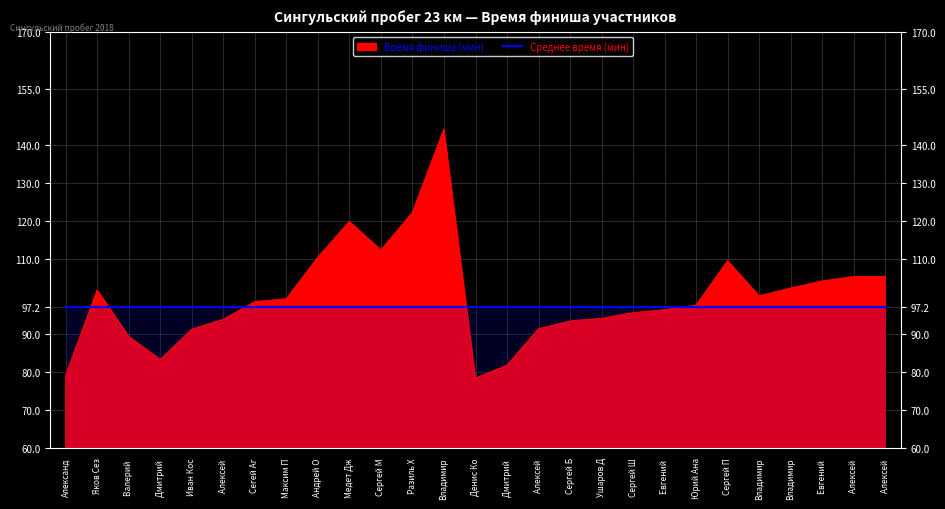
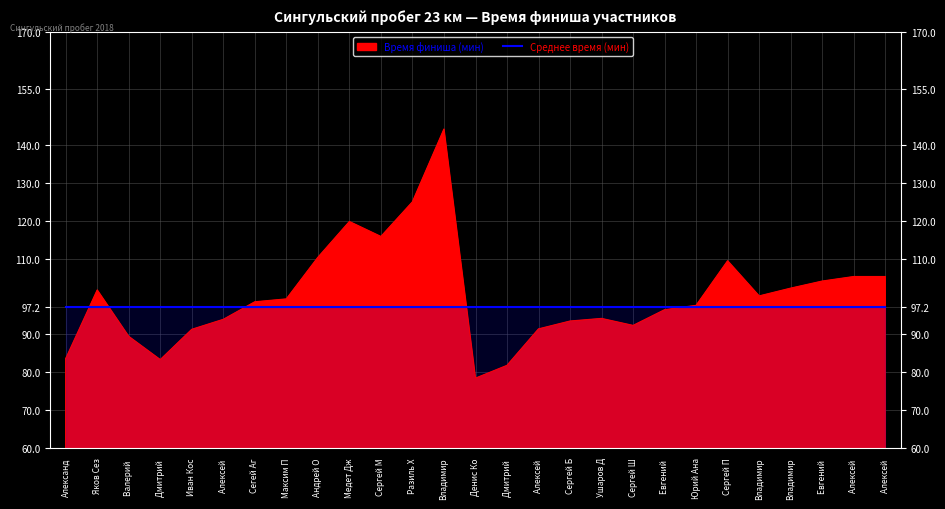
Время финиша (мин), Александ: 79 -> 84
Время финиша (мин), Сергей М: 112 -> 116
Время финиша (мин), Разиль Х: 122 -> 125
Время финиша (мин), Сергей Ш: 96 -> 92
